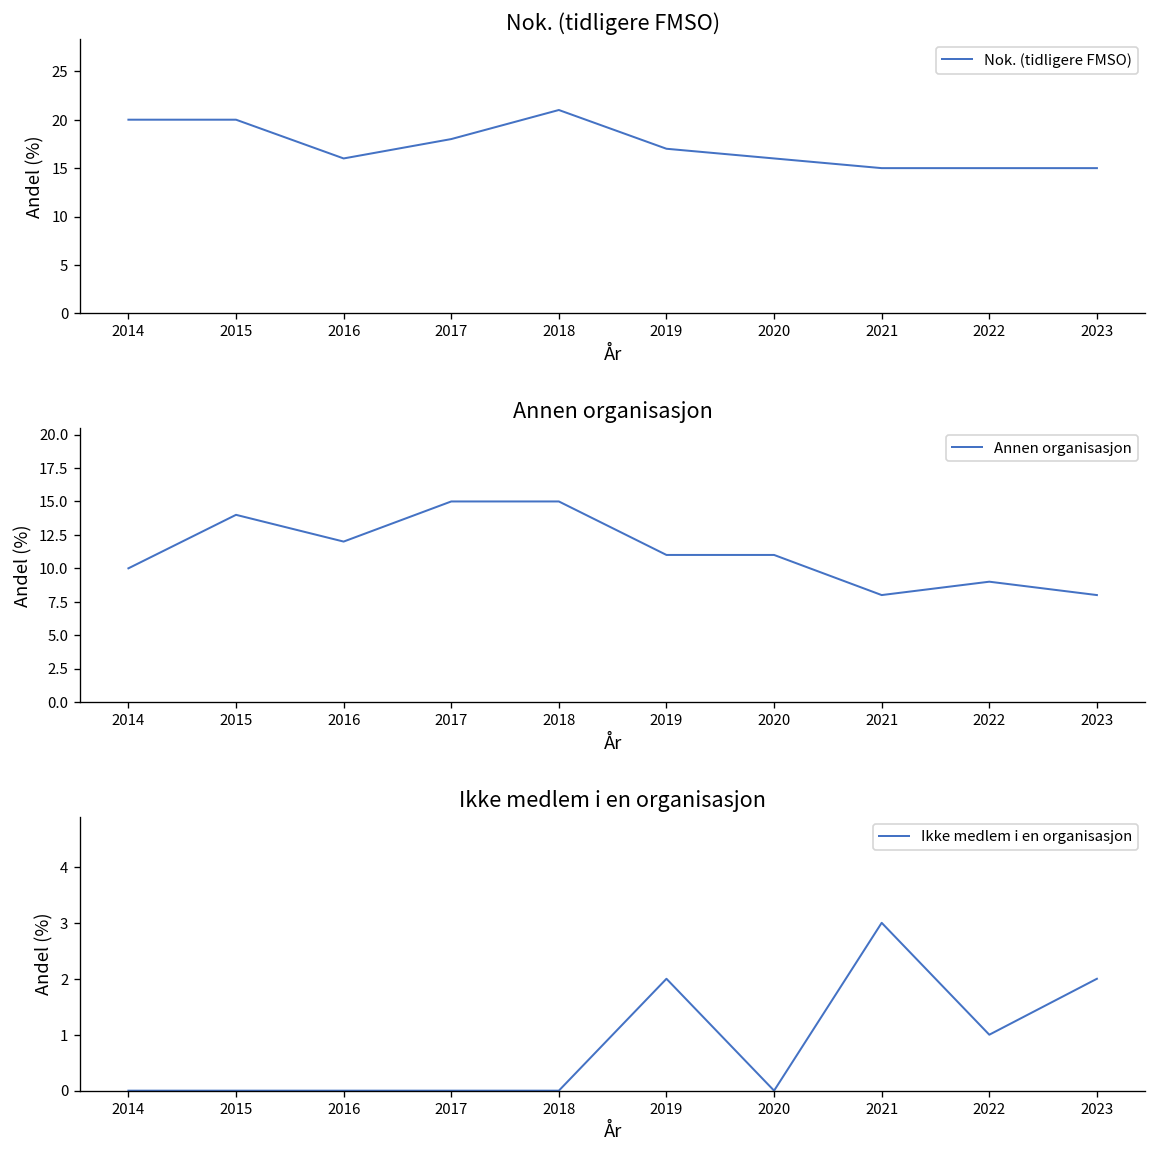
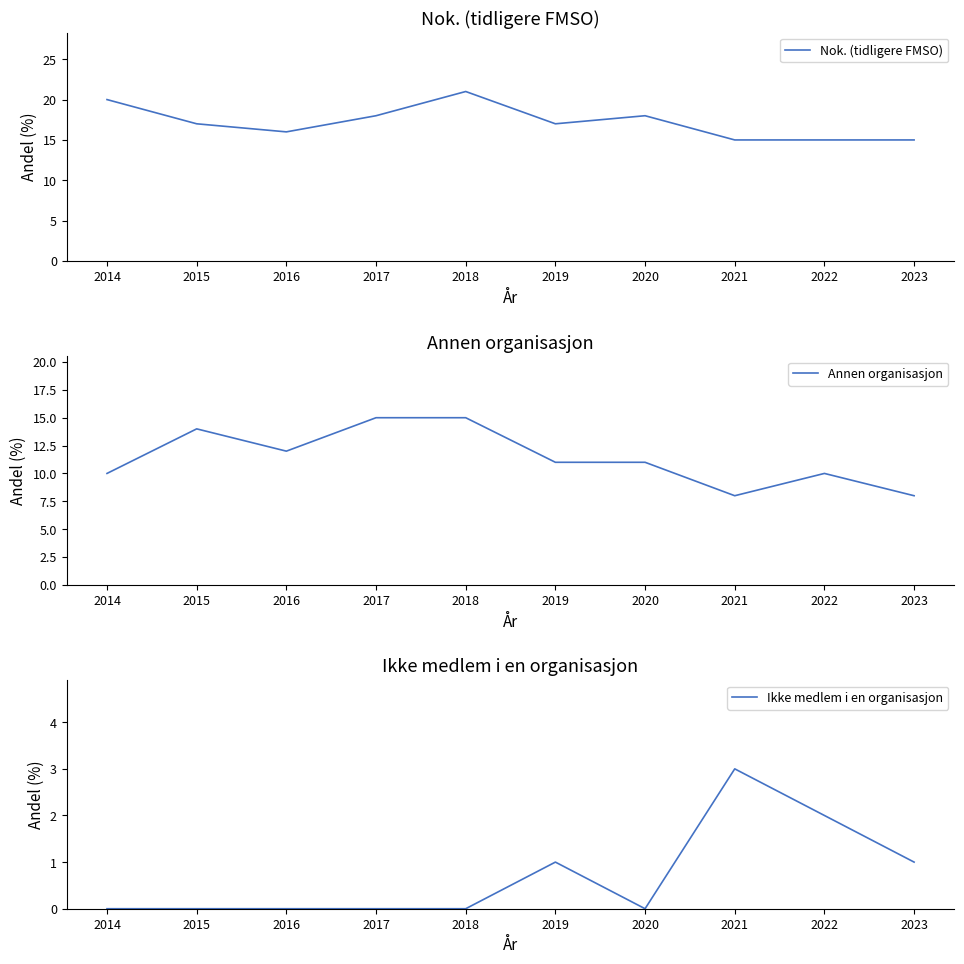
Nok. (tidligere FMSO), 2015: 20 -> 17
Nok. (tidligere FMSO), 2020: 16 -> 18
Annen organisasjon, 2022: 9 -> 10
Ikke medlem i en organisasjon, 2019: 2 -> 1
Ikke medlem i en organisasjon, 2022: 1 -> 2
Ikke medlem i en organisasjon, 2023: 2 -> 1
